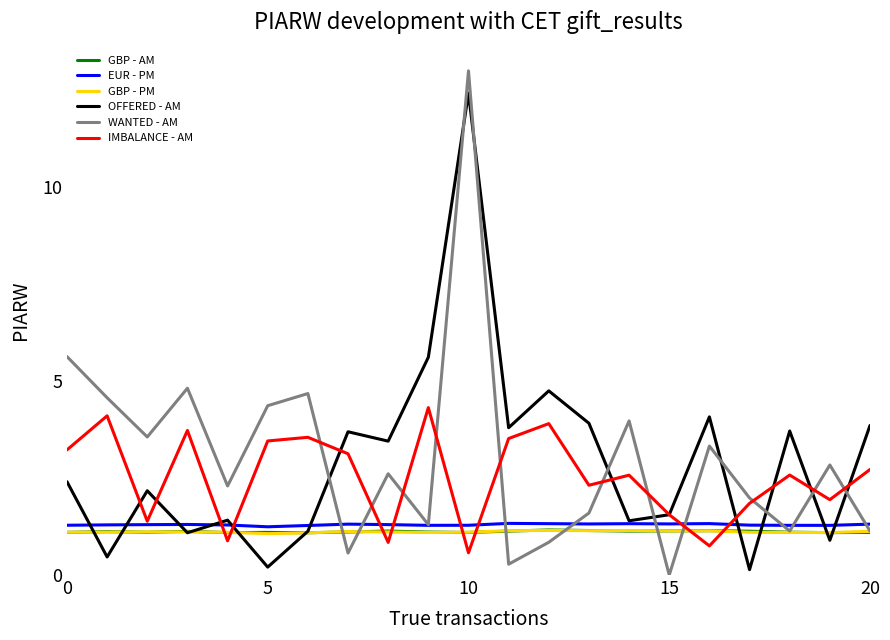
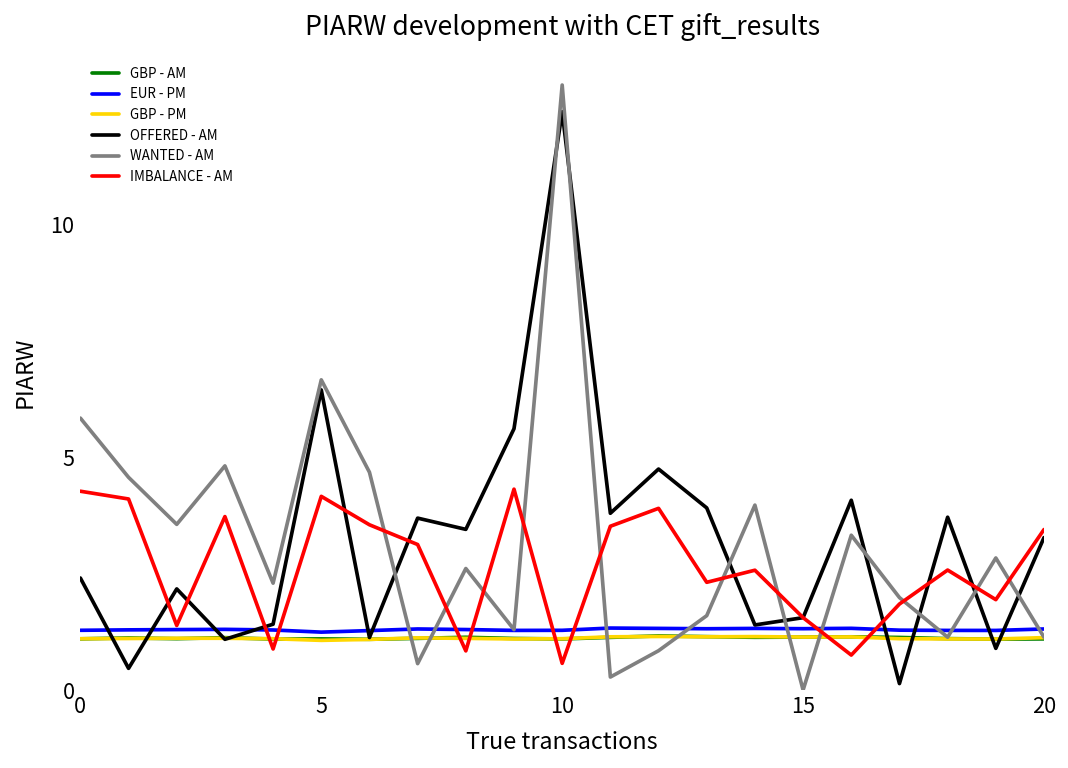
WANTED - AM, 0: 5.6 -> 5.8
IMBALANCE - AM, 0: 3.2 -> 4.3
OFFERED - AM, 5: 0.2 -> 6.4
WANTED - AM, 5: 4.4 -> 6.7
IMBALANCE - AM, 5: 3.5 -> 4.2
OFFERED - AM, 20: 3.9 -> 3.3
IMBALANCE - AM, 20: 2.7 -> 3.4
